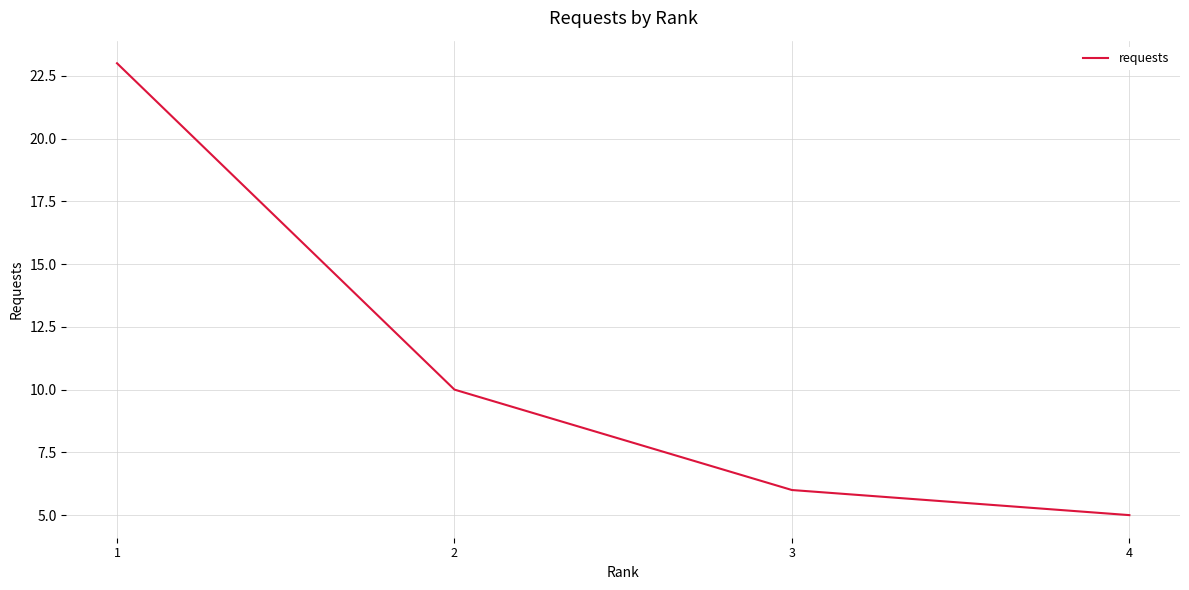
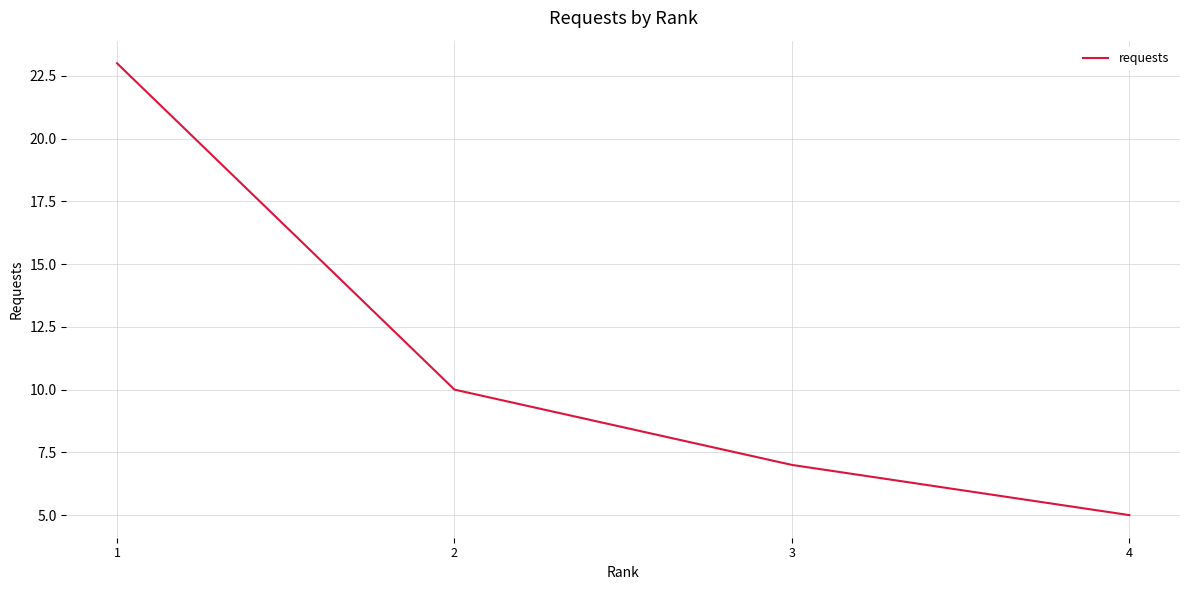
3: 6 -> 7
